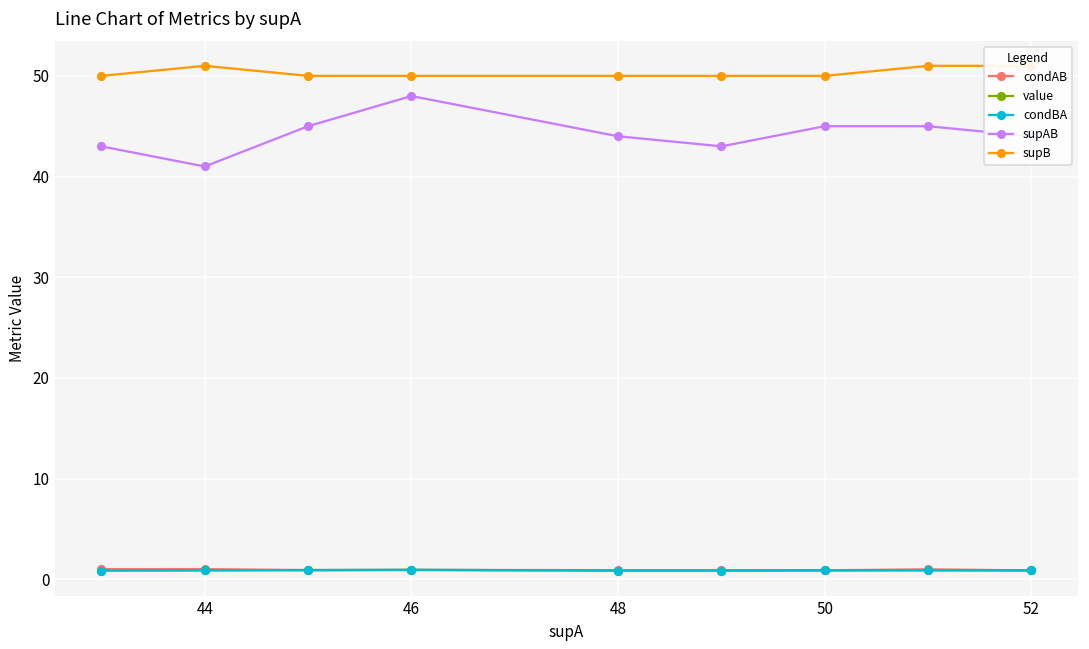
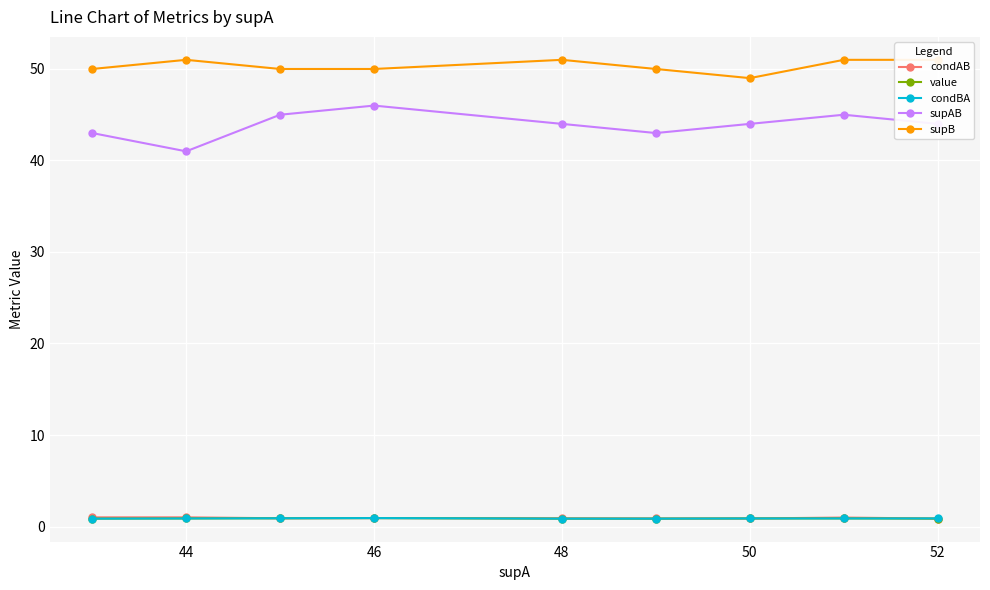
supAB, 46: 48 -> 46
supB, 48: 50 -> 51
supAB, 50: 45 -> 44
supB, 50: 50 -> 49
